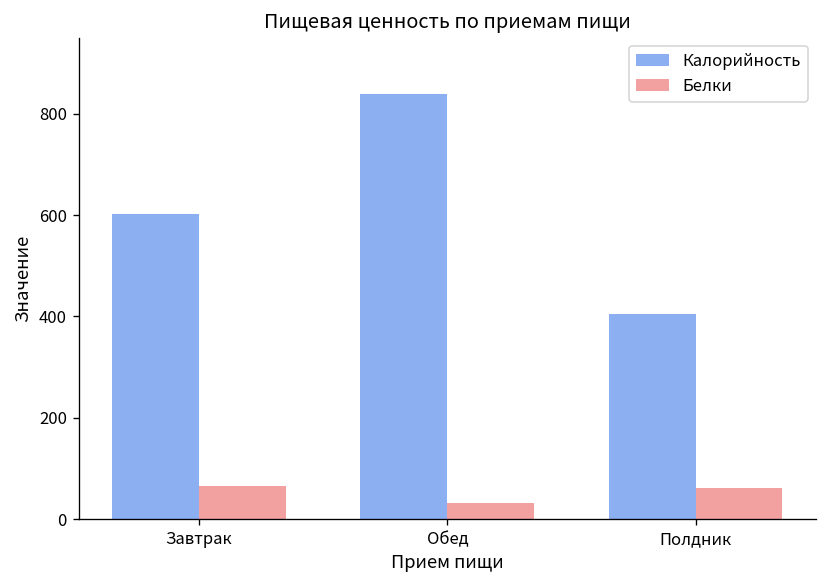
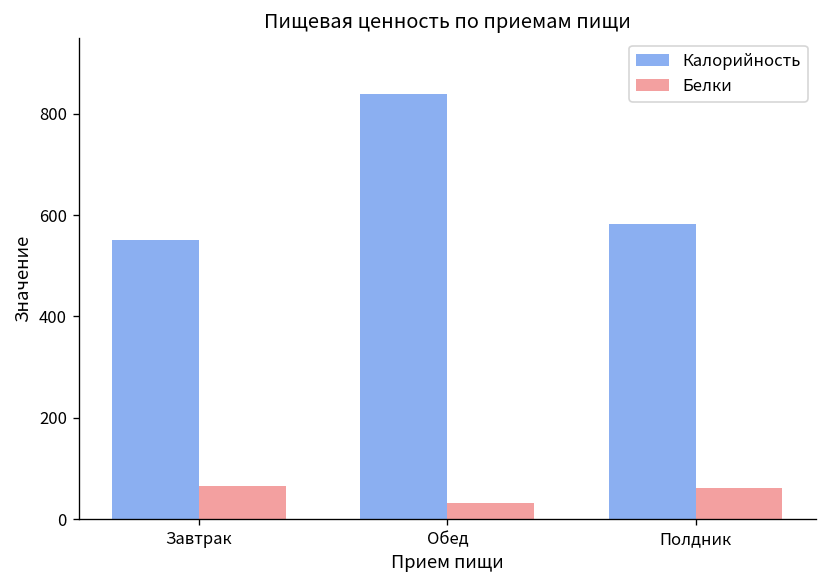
Калорийность, Завтрак: 600 -> 550
Калорийность, Полдник: 400 -> 580
